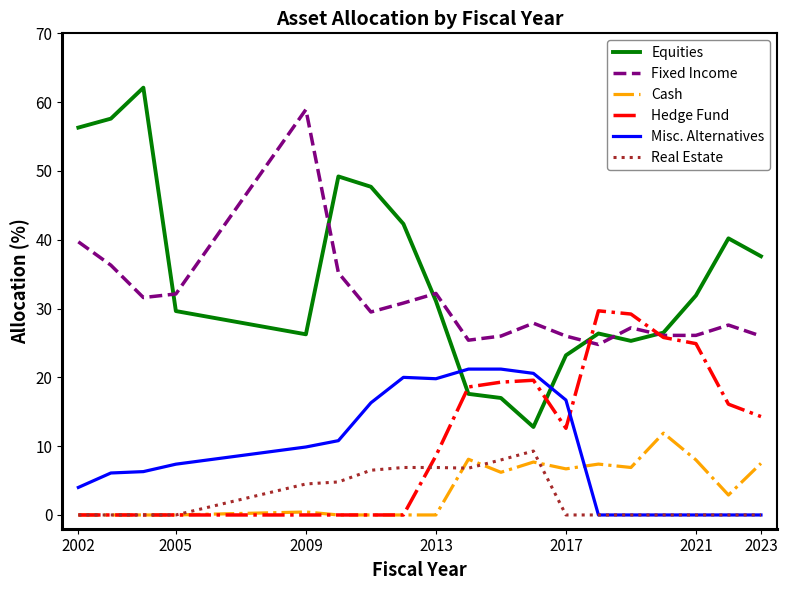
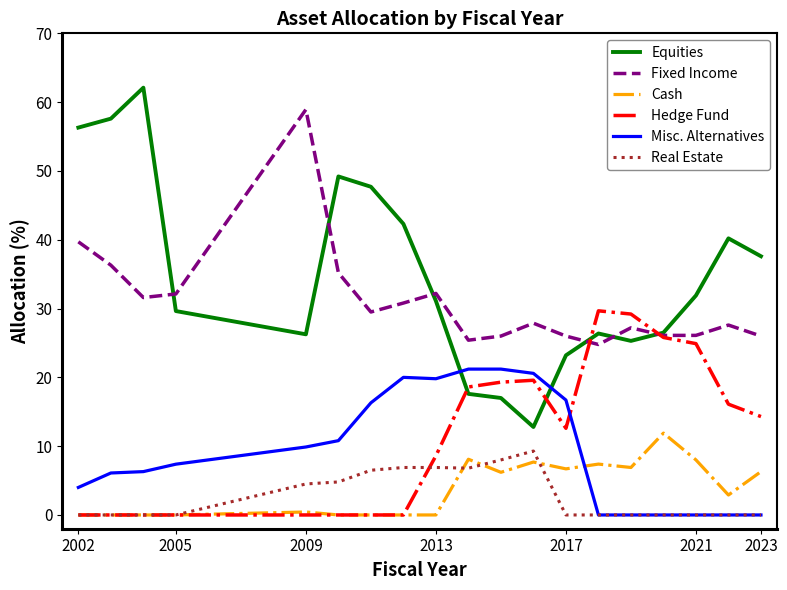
Cash, 2023: 8 -> 6
